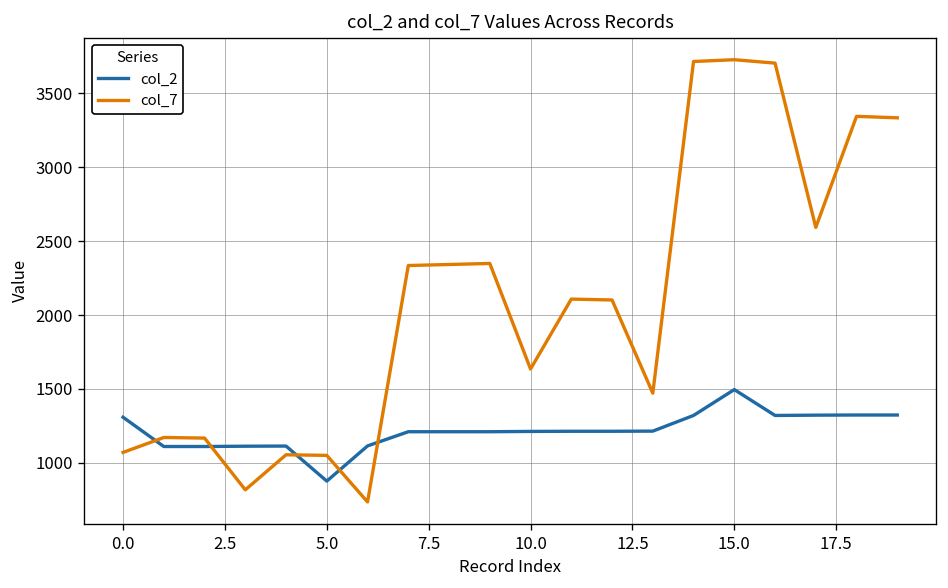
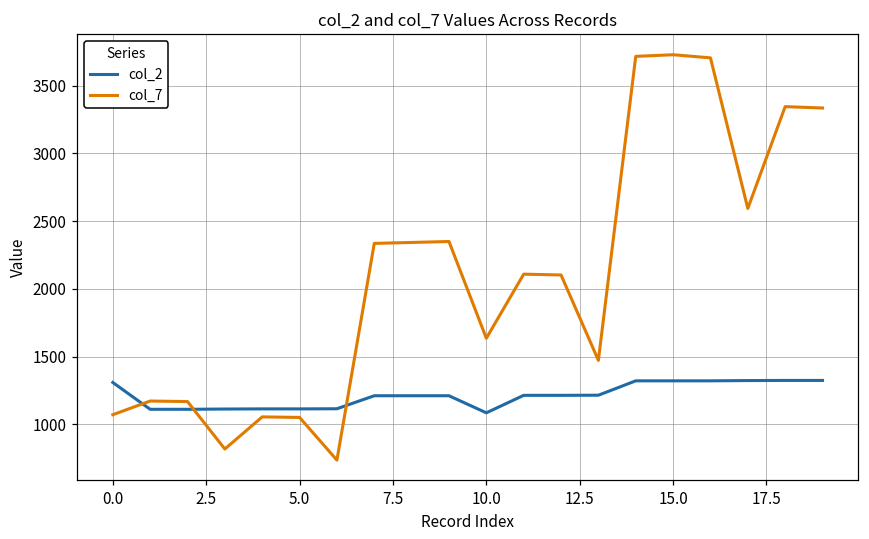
col_2, 5.0: 880 -> 1110
col_2, 10.0: 1210 -> 1090
col_2, 15.0: 1500 -> 1320
